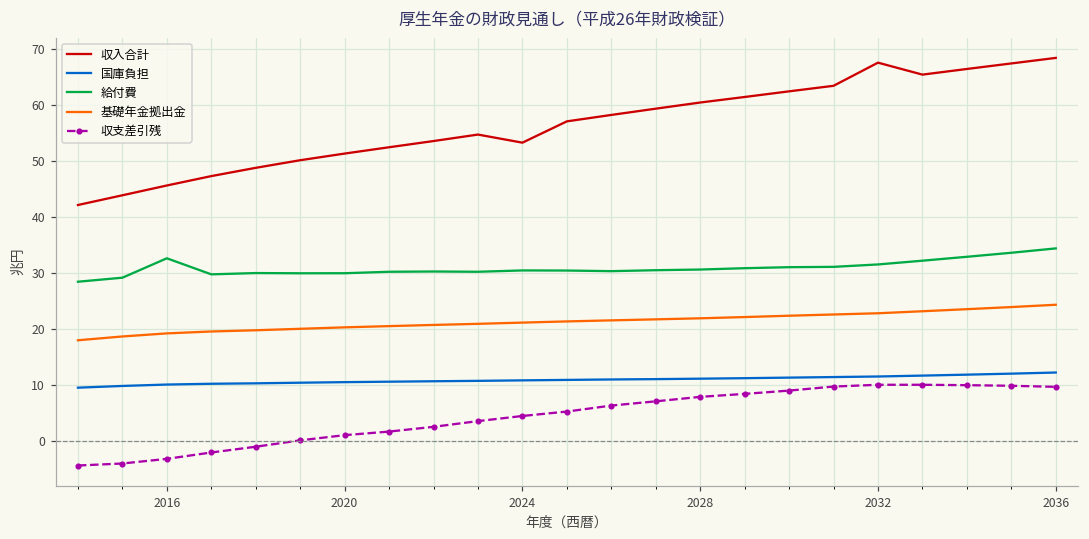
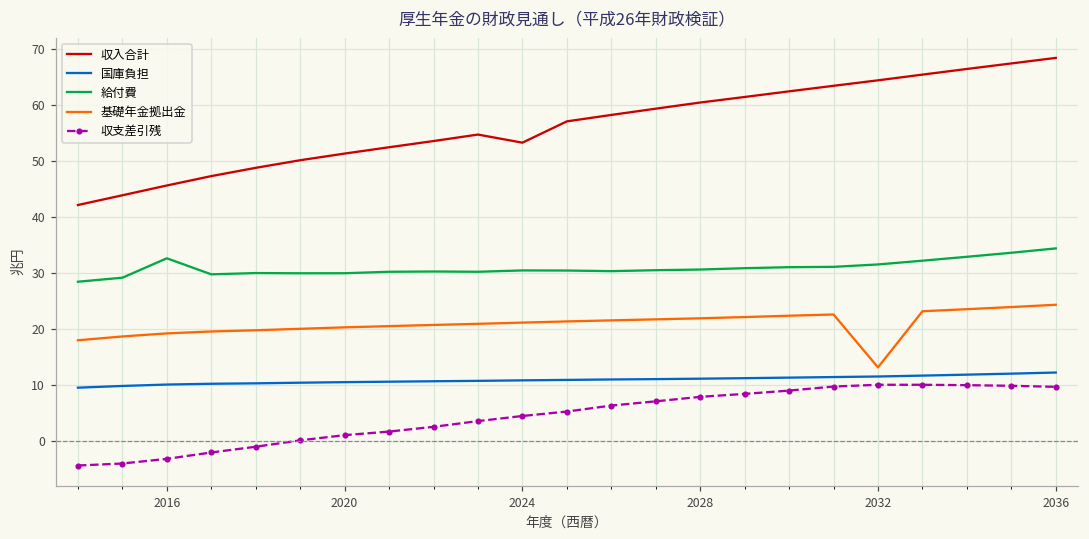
収入合計, 2032: 68 -> 64
基礎年金拠出金, 2032: 23 -> 13
